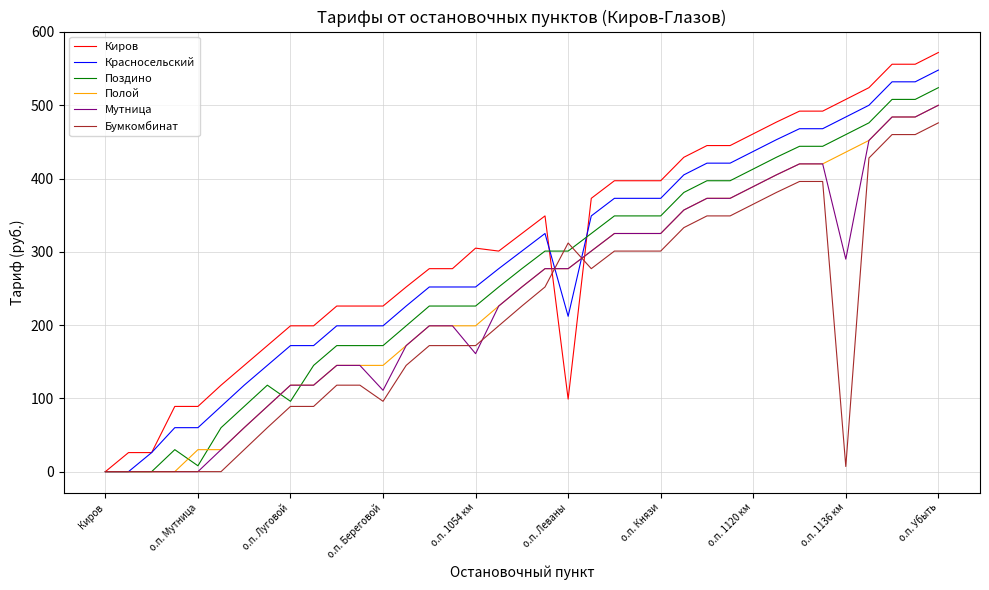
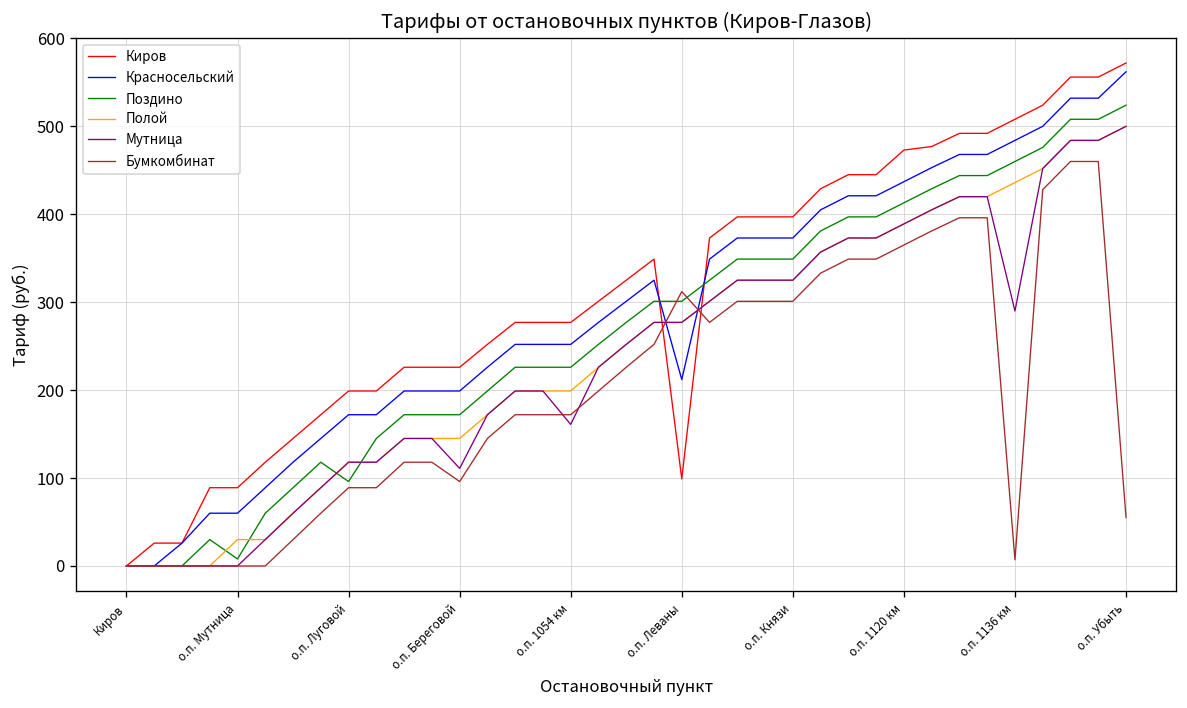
Киров, о.п. 1054 км: 310 -> 280
Киров, о.п. 1120 км: 460 -> 470
Красносельский, о.п. Убыть: 550 -> 560
Бумкомбинат, о.п. Убыть: 480 -> 60
